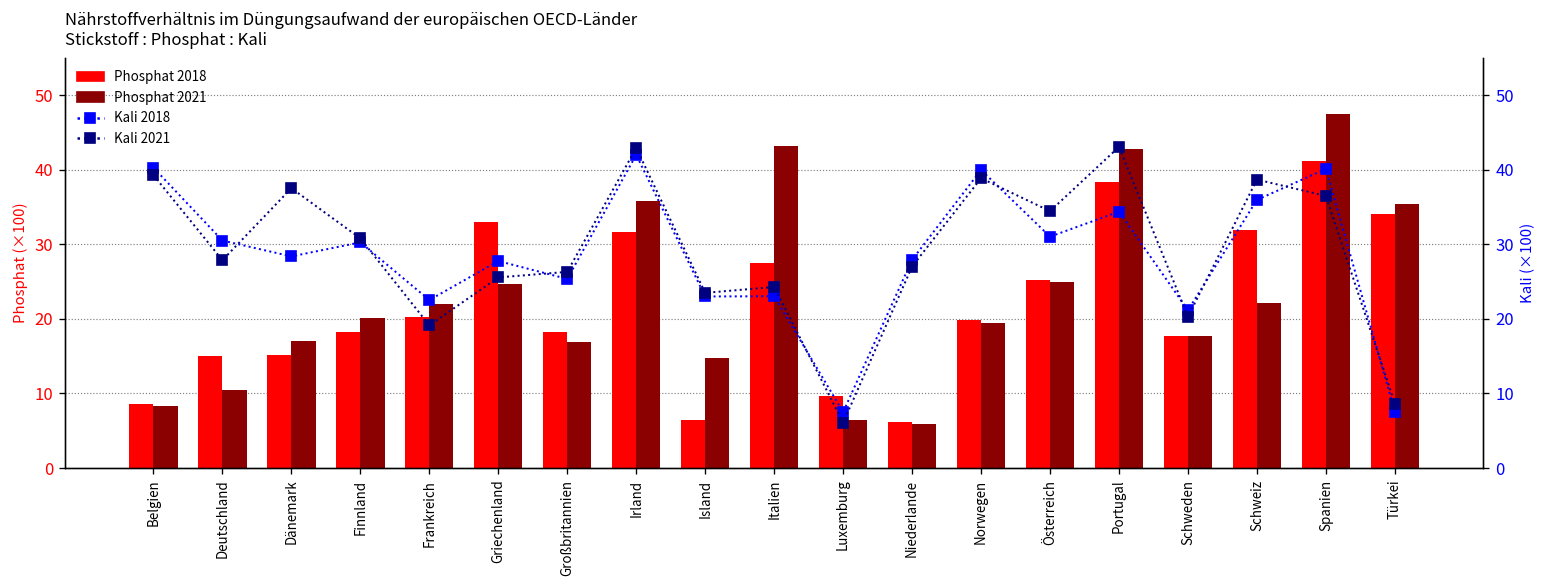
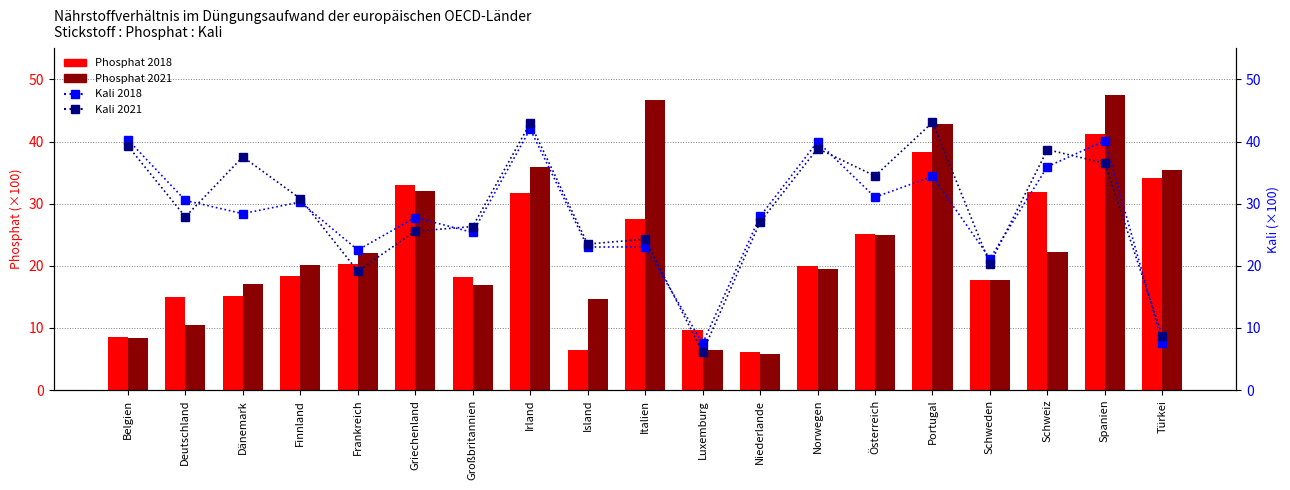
Phosphat 2021, Griechenland: 25 -> 32
Phosphat 2021, Italien: 43 -> 47
